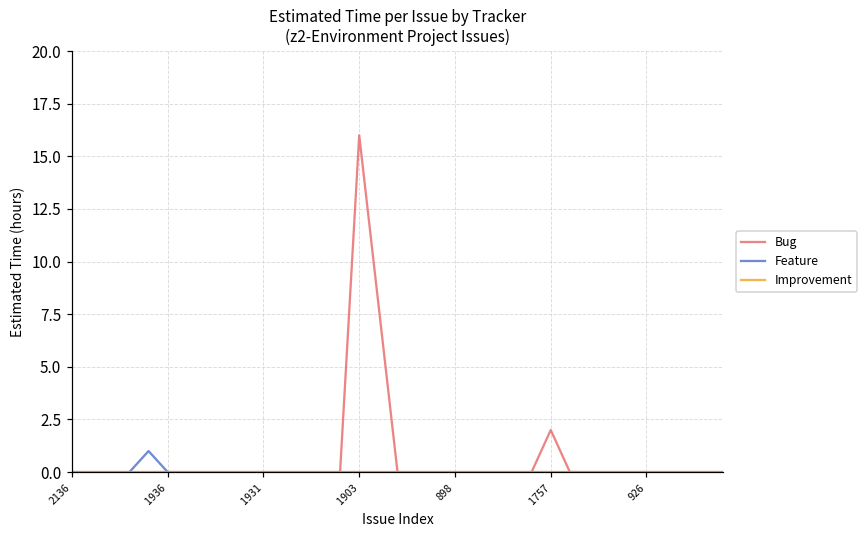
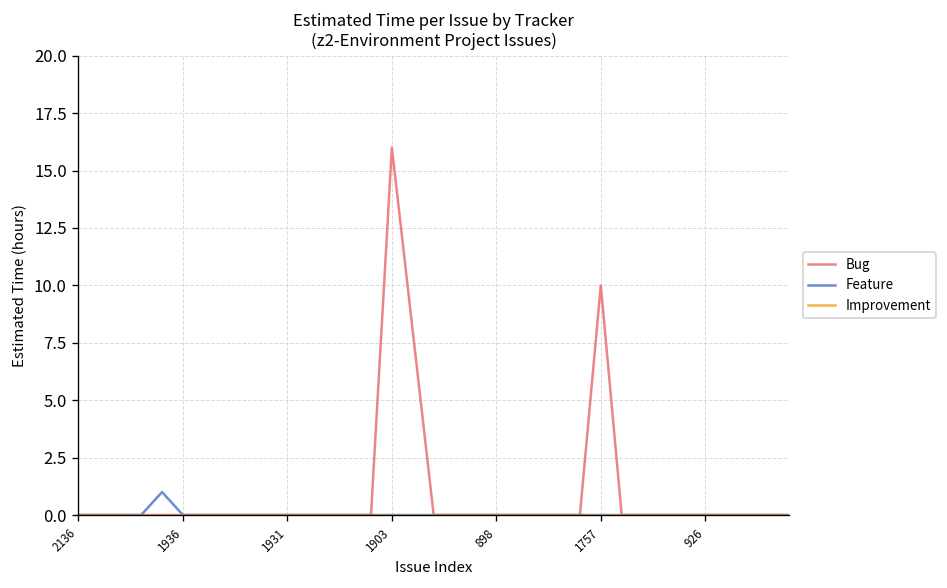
Bug, 1757: 2 -> 10
